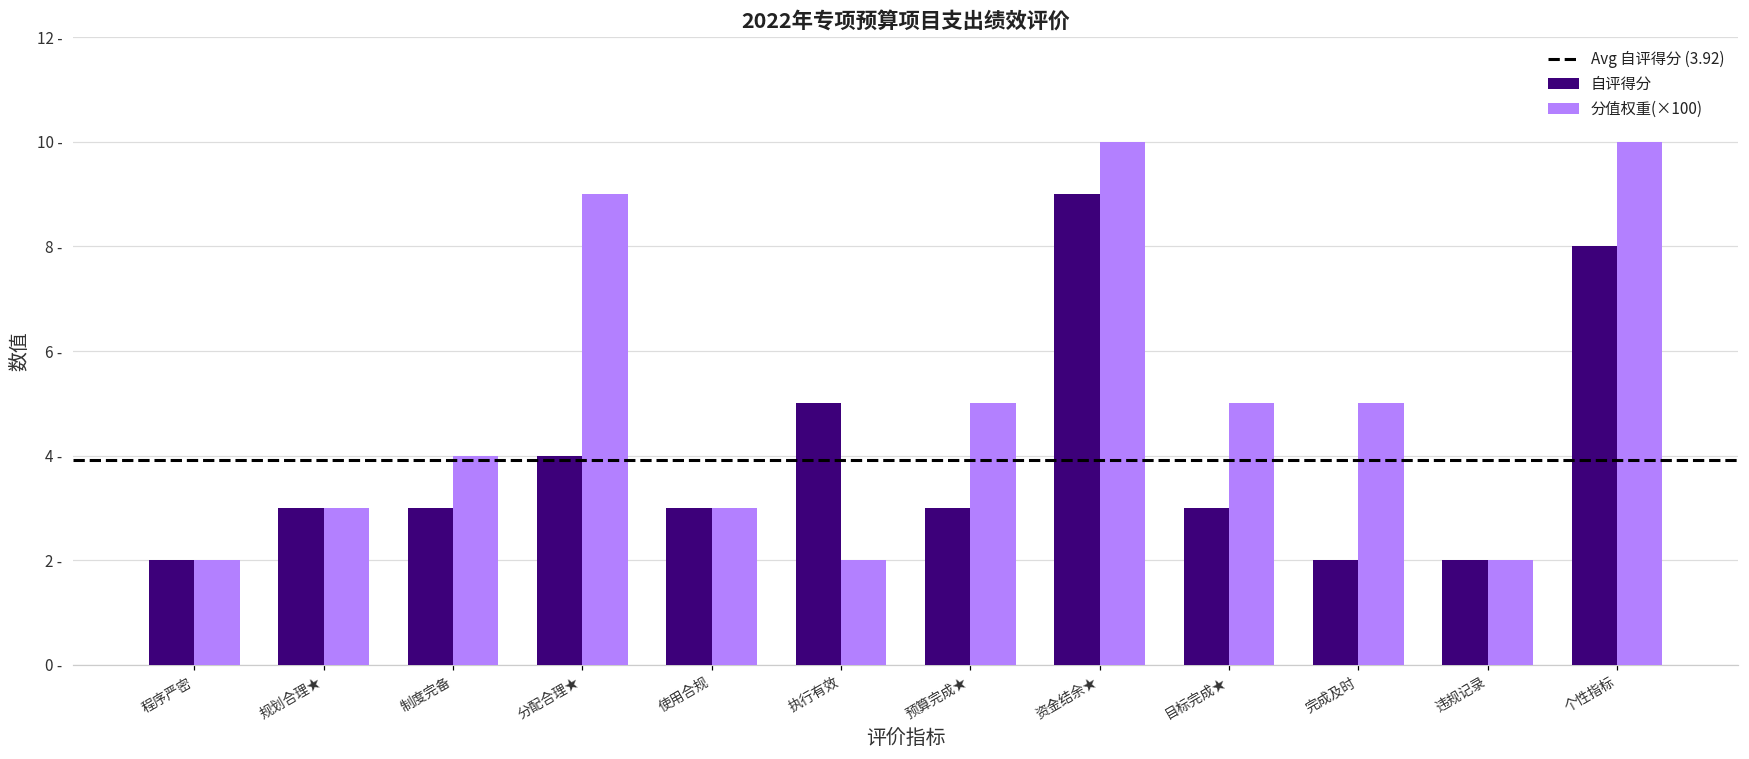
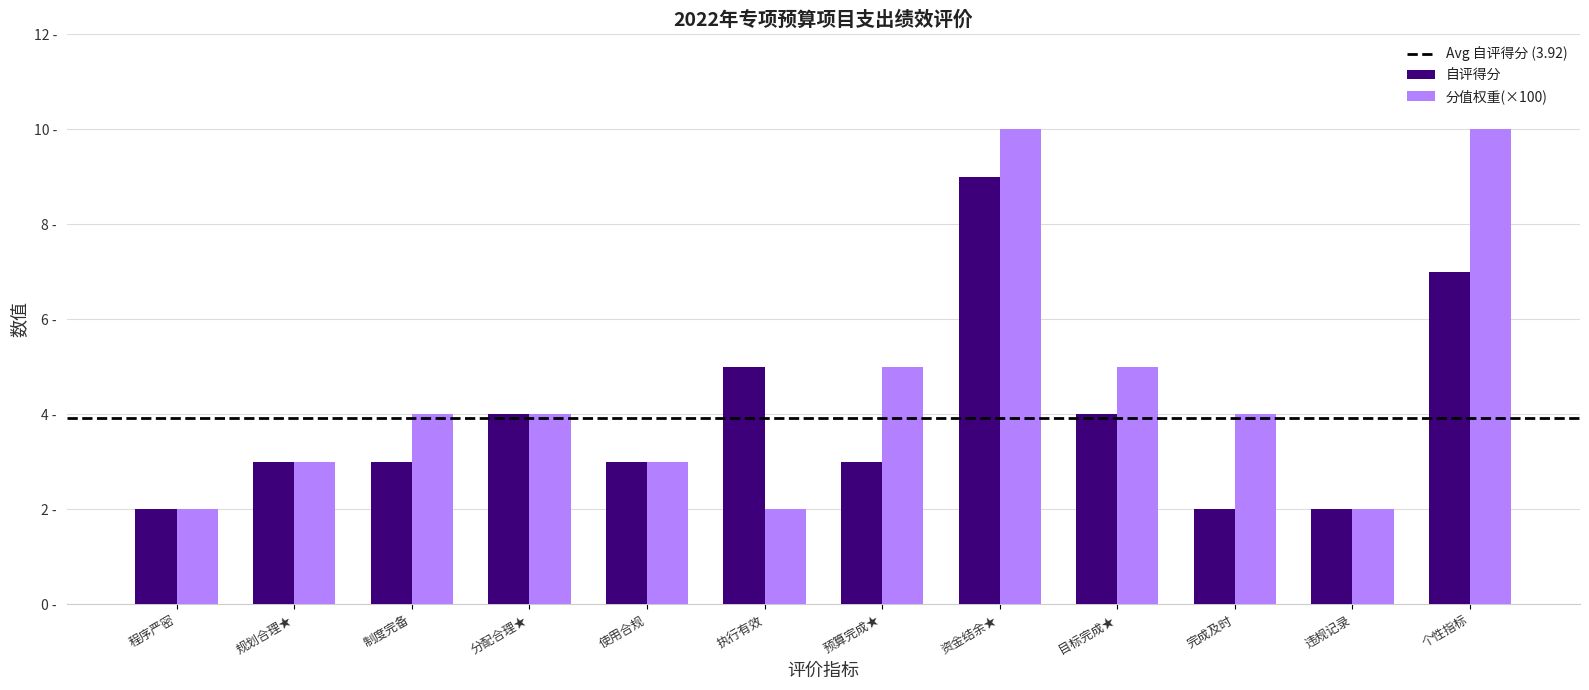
分值权重(×100), 分配合理★: 9.0 - -> 4.0 -
自评得分, 目标完成★: 3 - -> 4 -
分值权重(×100), 完成及时: 5.0 - -> 4.0 -
自评得分, 个性指标: 8 - -> 7 -
